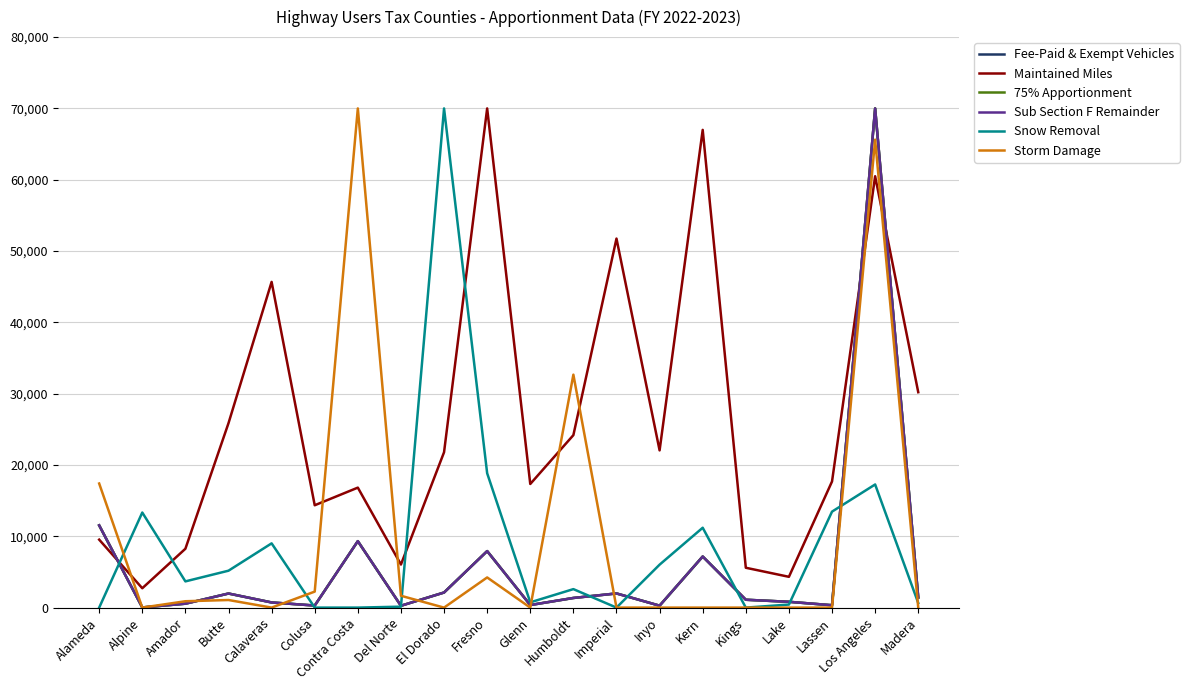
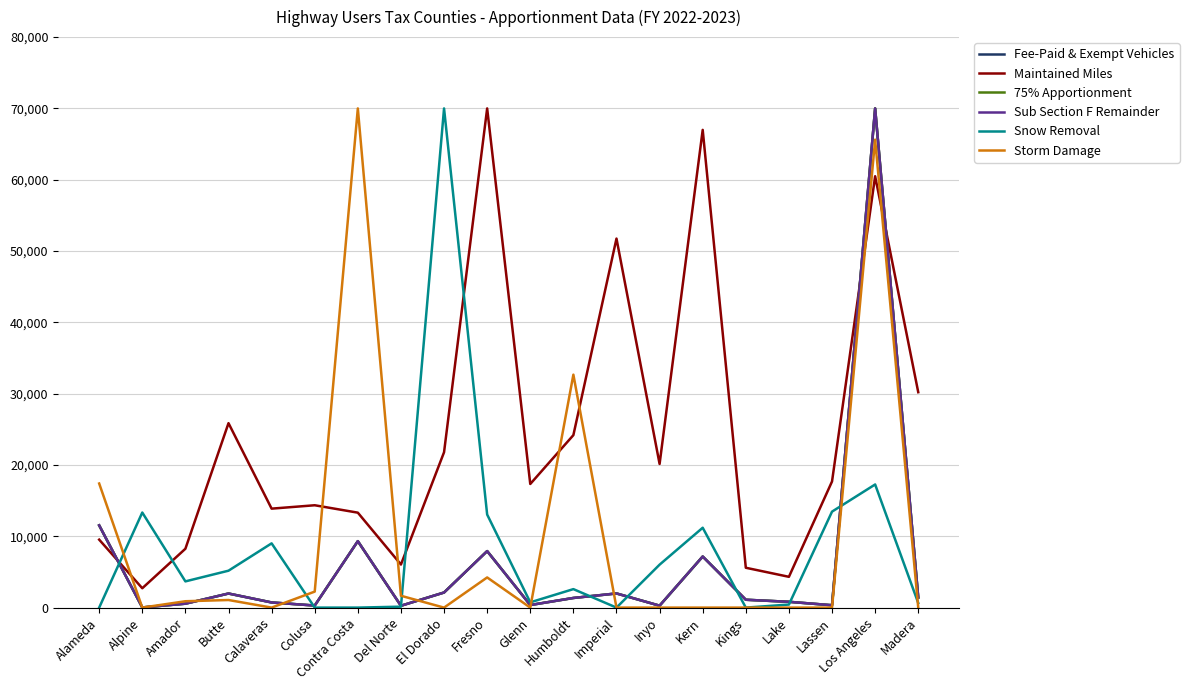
Maintained Miles, Calaveras: 46,000 -> 14,000
Maintained Miles, Contra Costa: 17,000 -> 13,000
Snow Removal, Fresno: 19,000 -> 13,000
Maintained Miles, Inyo: 22,000 -> 20,000
